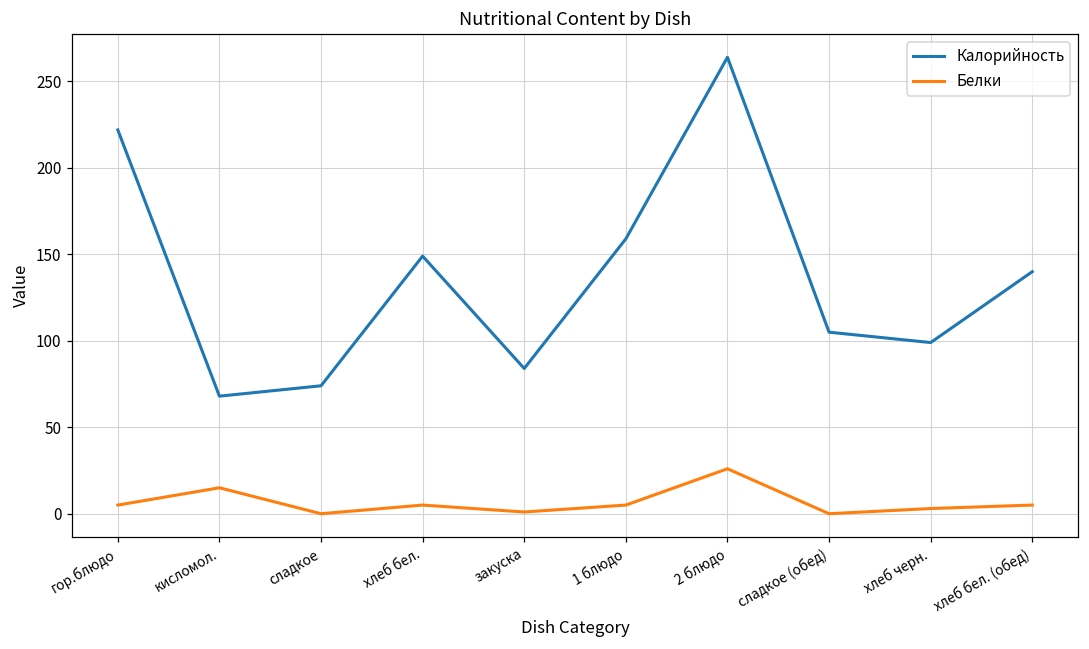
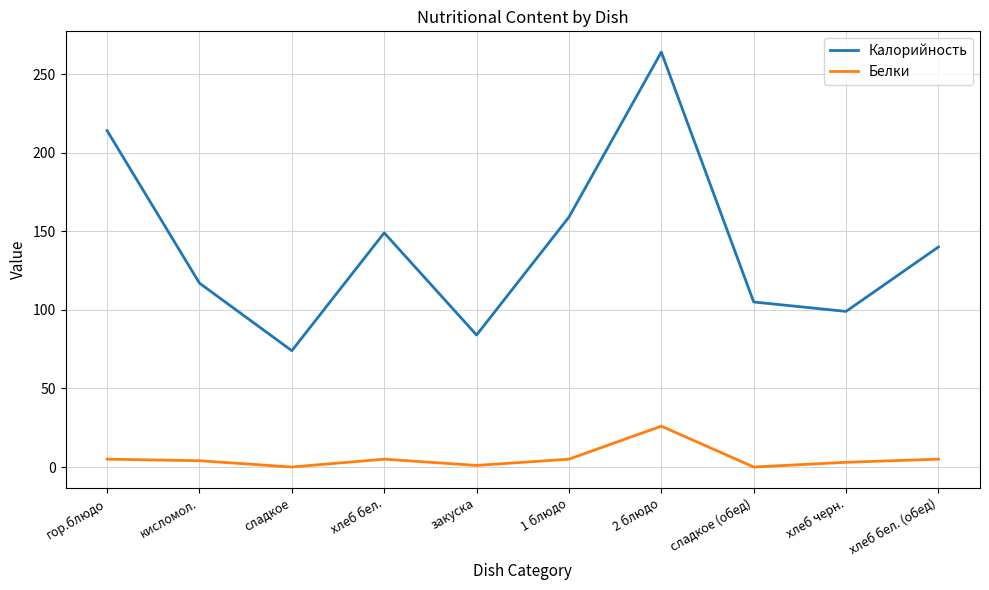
Калорийность, гор.блюдо: 222 -> 214
Калорийность, кисломол.: 68 -> 117
Белки, кисломол.: 15 -> 4
